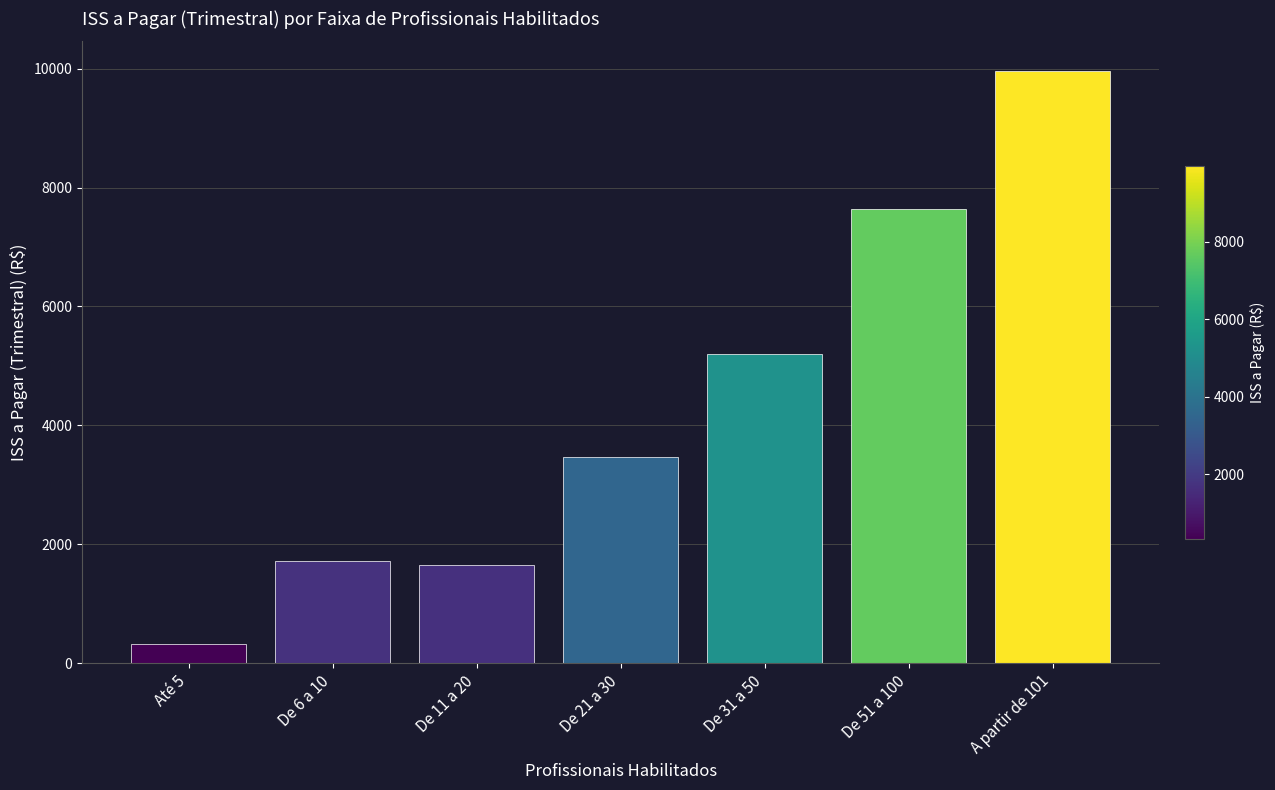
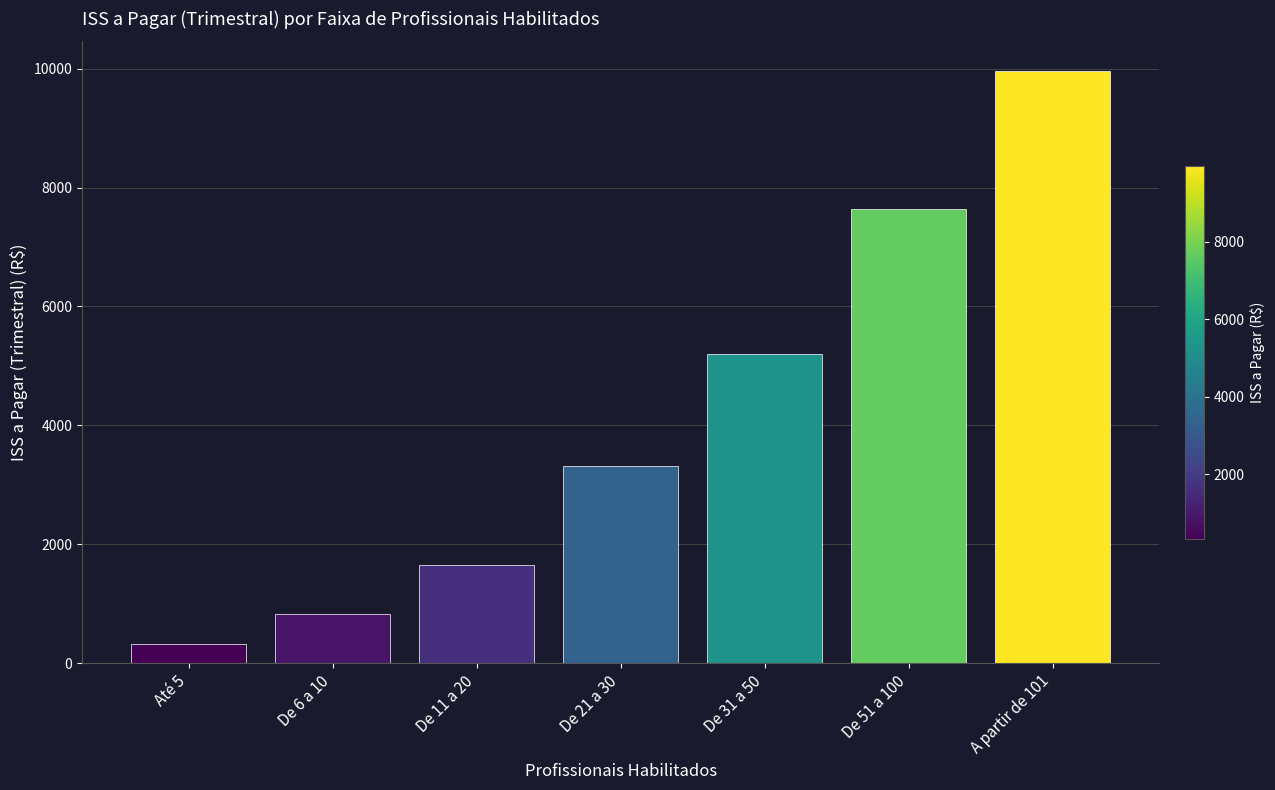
De 6 a 10: 1700 -> 800
De 21 a 30: 3500 -> 3300
